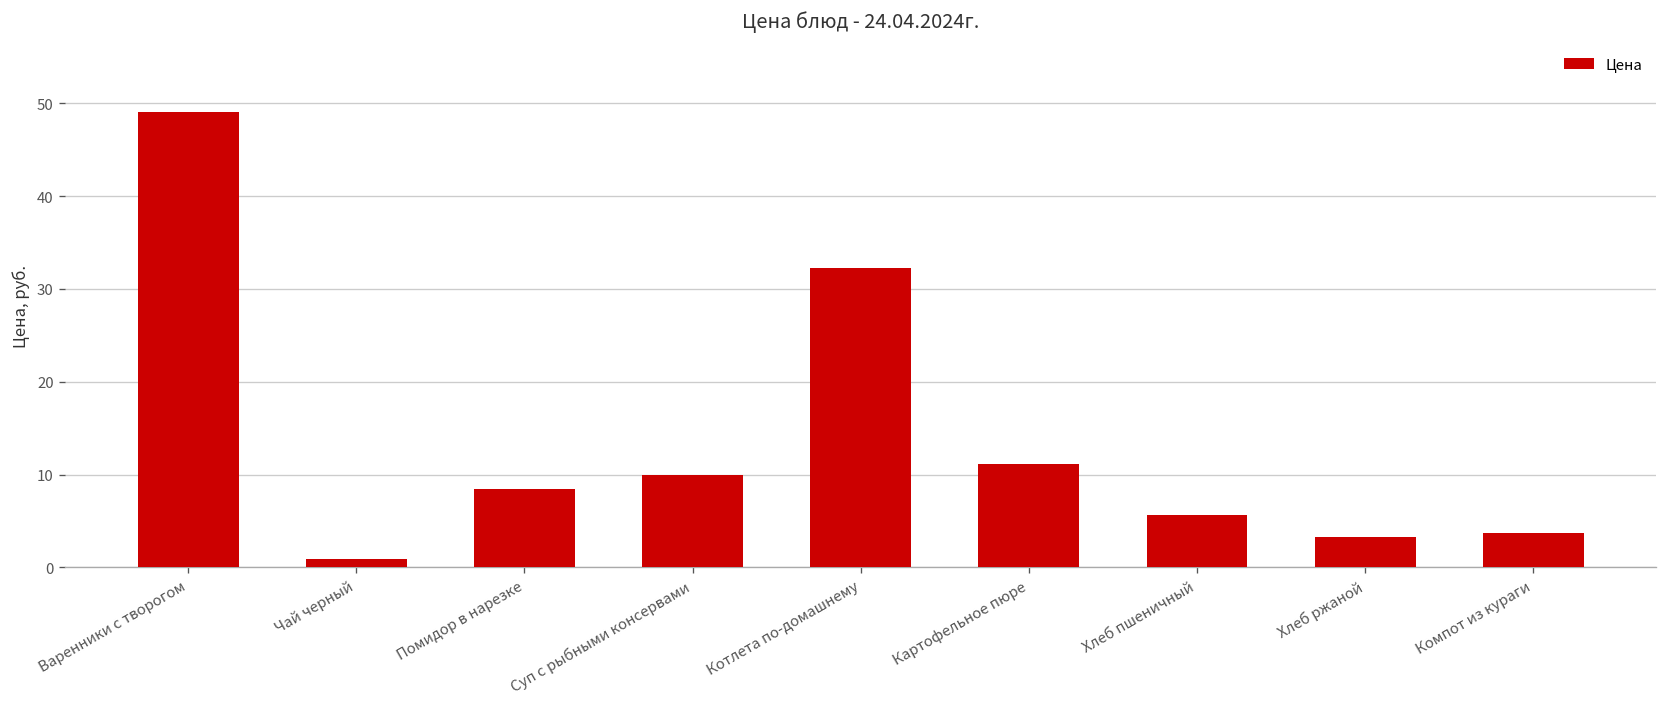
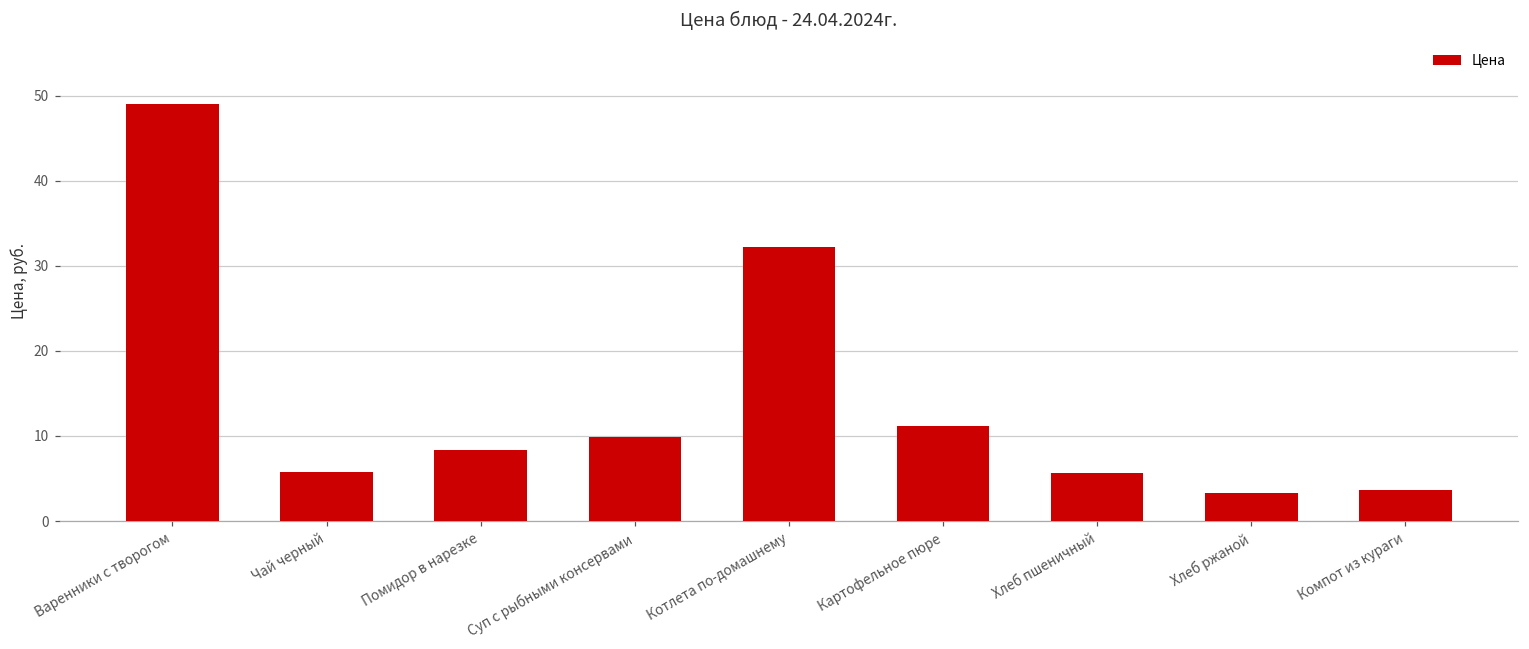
Чай черный: 1 -> 6
